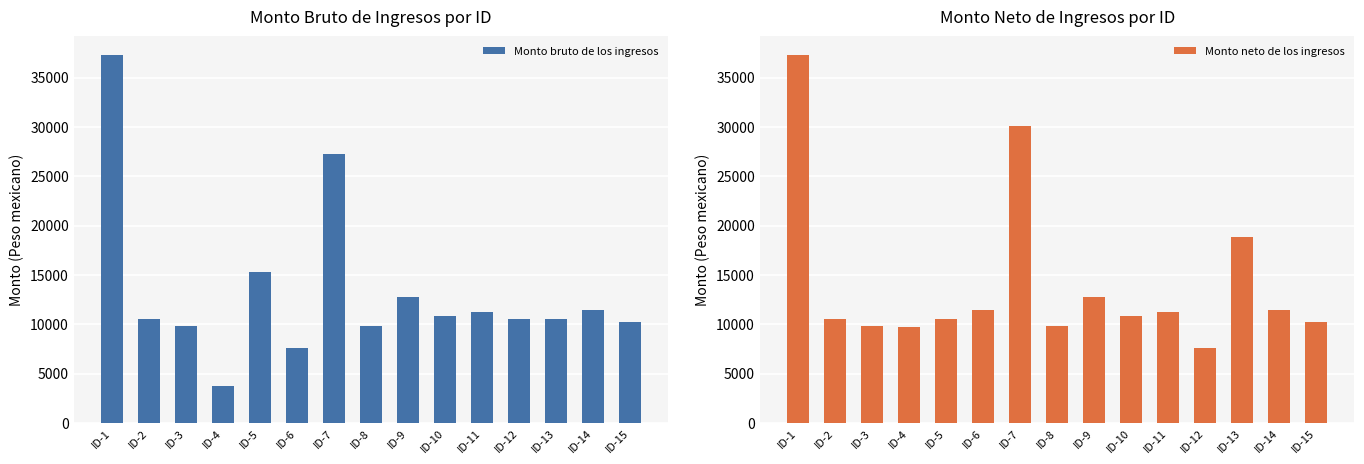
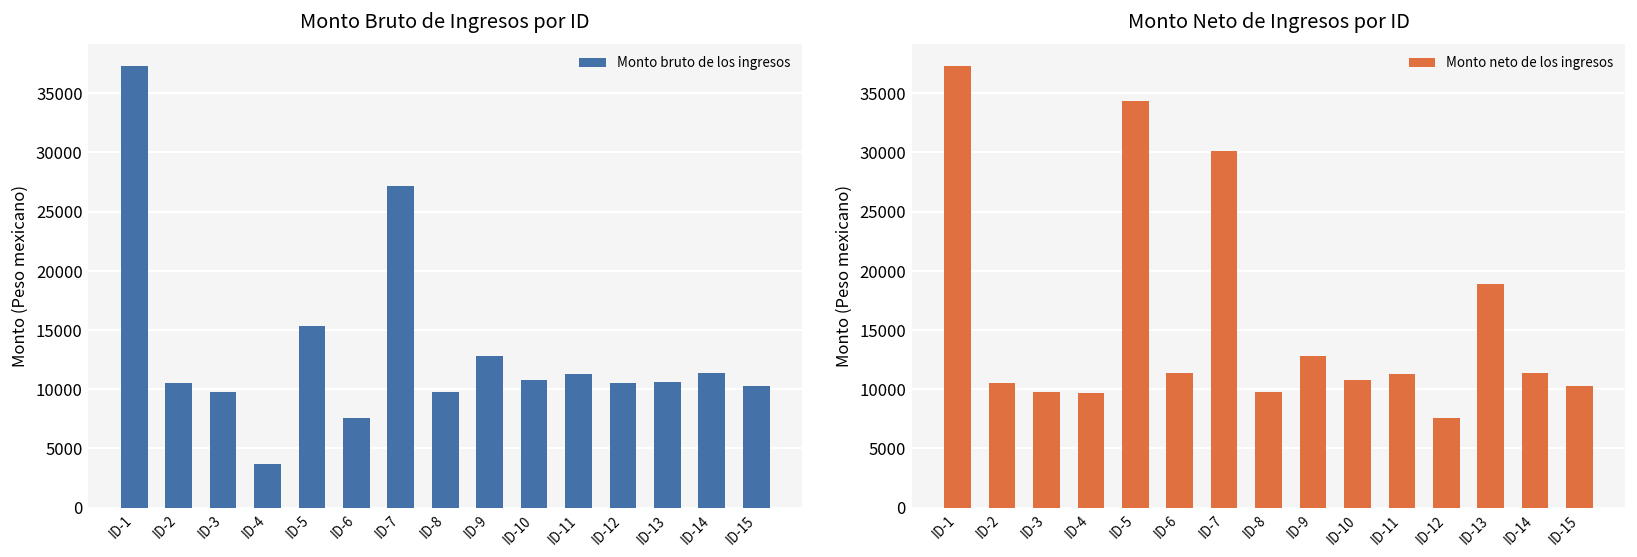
Monto Neto de Ingresos por ID, ID-5: 11000 -> 34000
